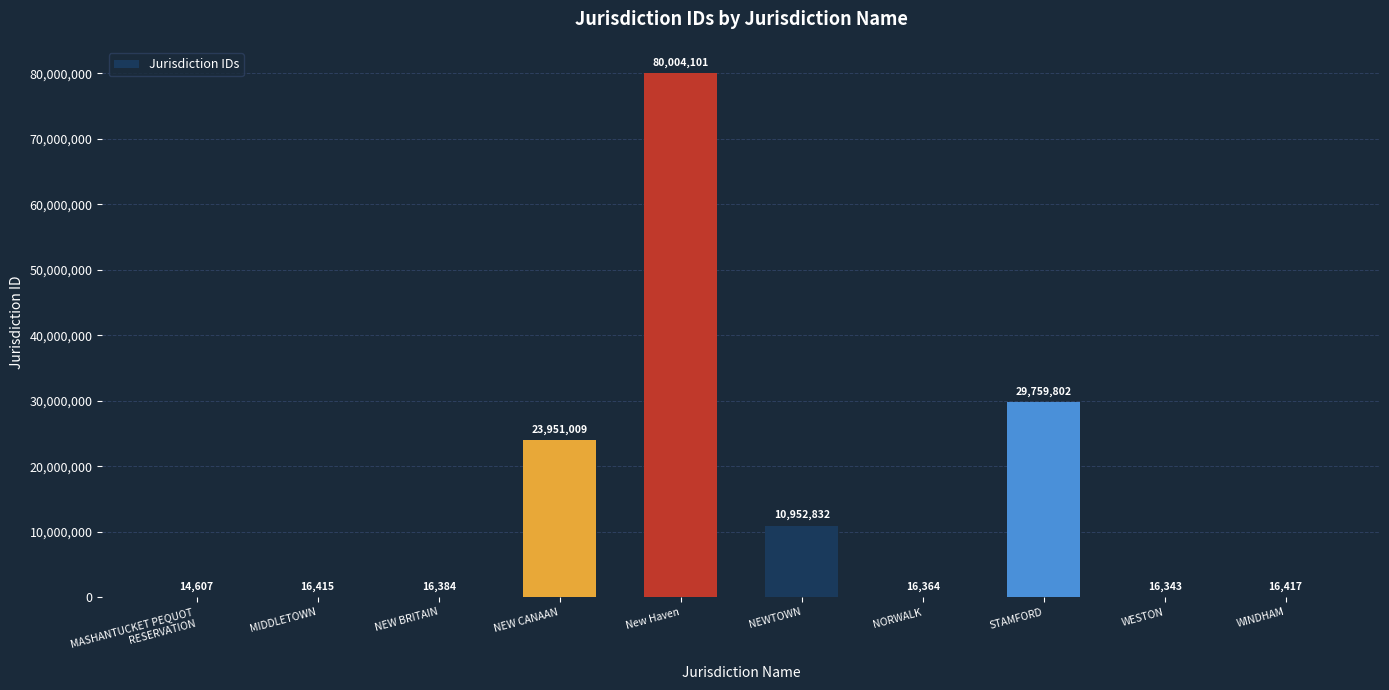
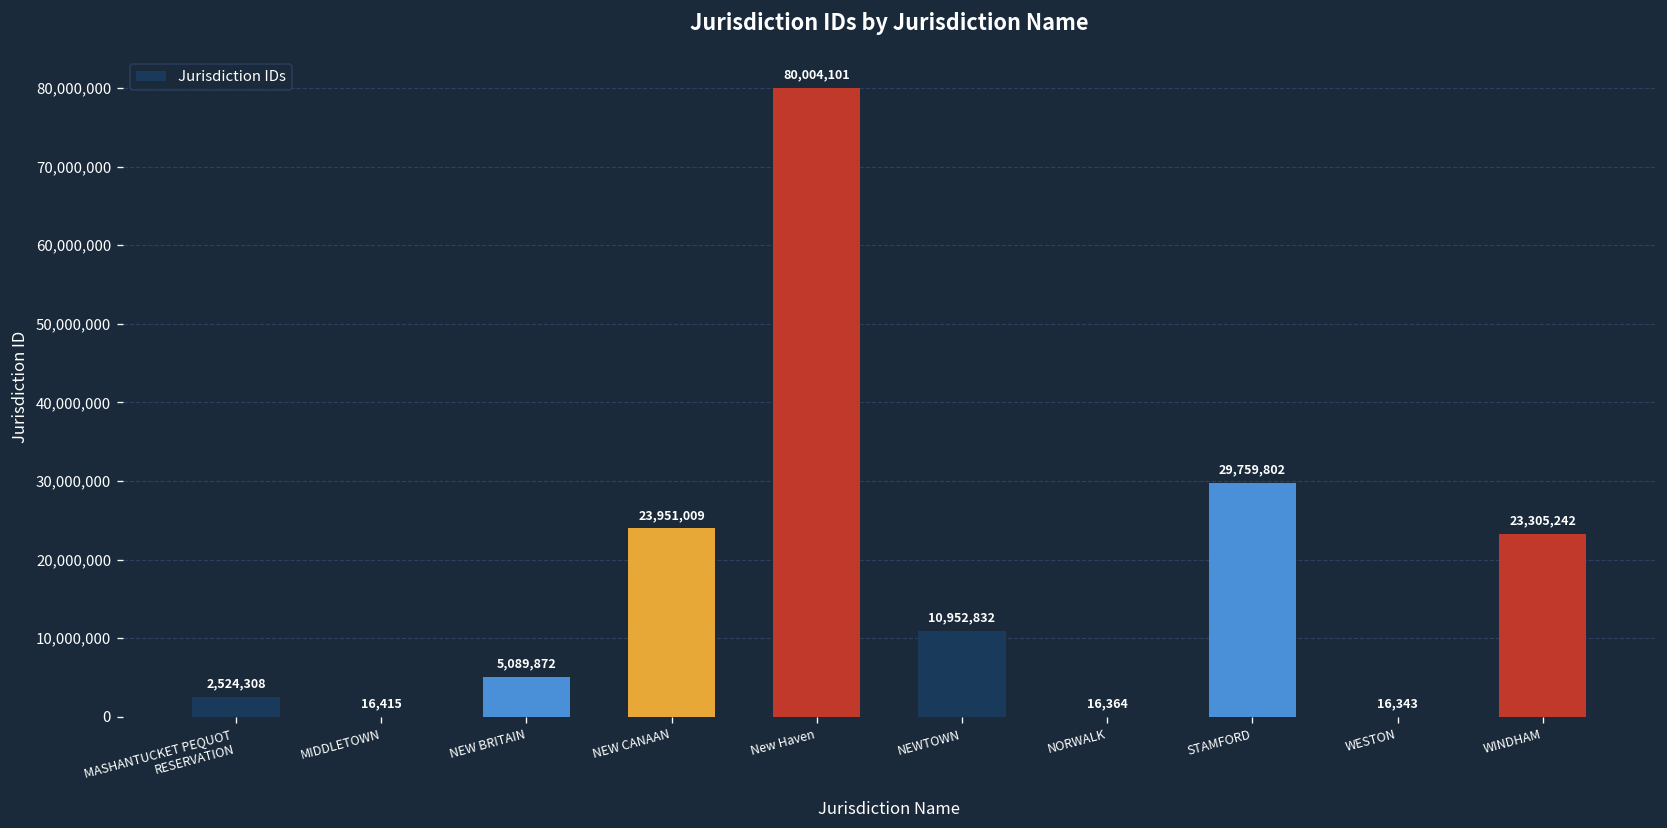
MASHANTUCKET PEQUOT RESERVATION: 14,607 -> 2,524,308
NEW BRITAIN: 16,384 -> 5,089,872
WINDHAM: 16,417 -> 23,305,242
